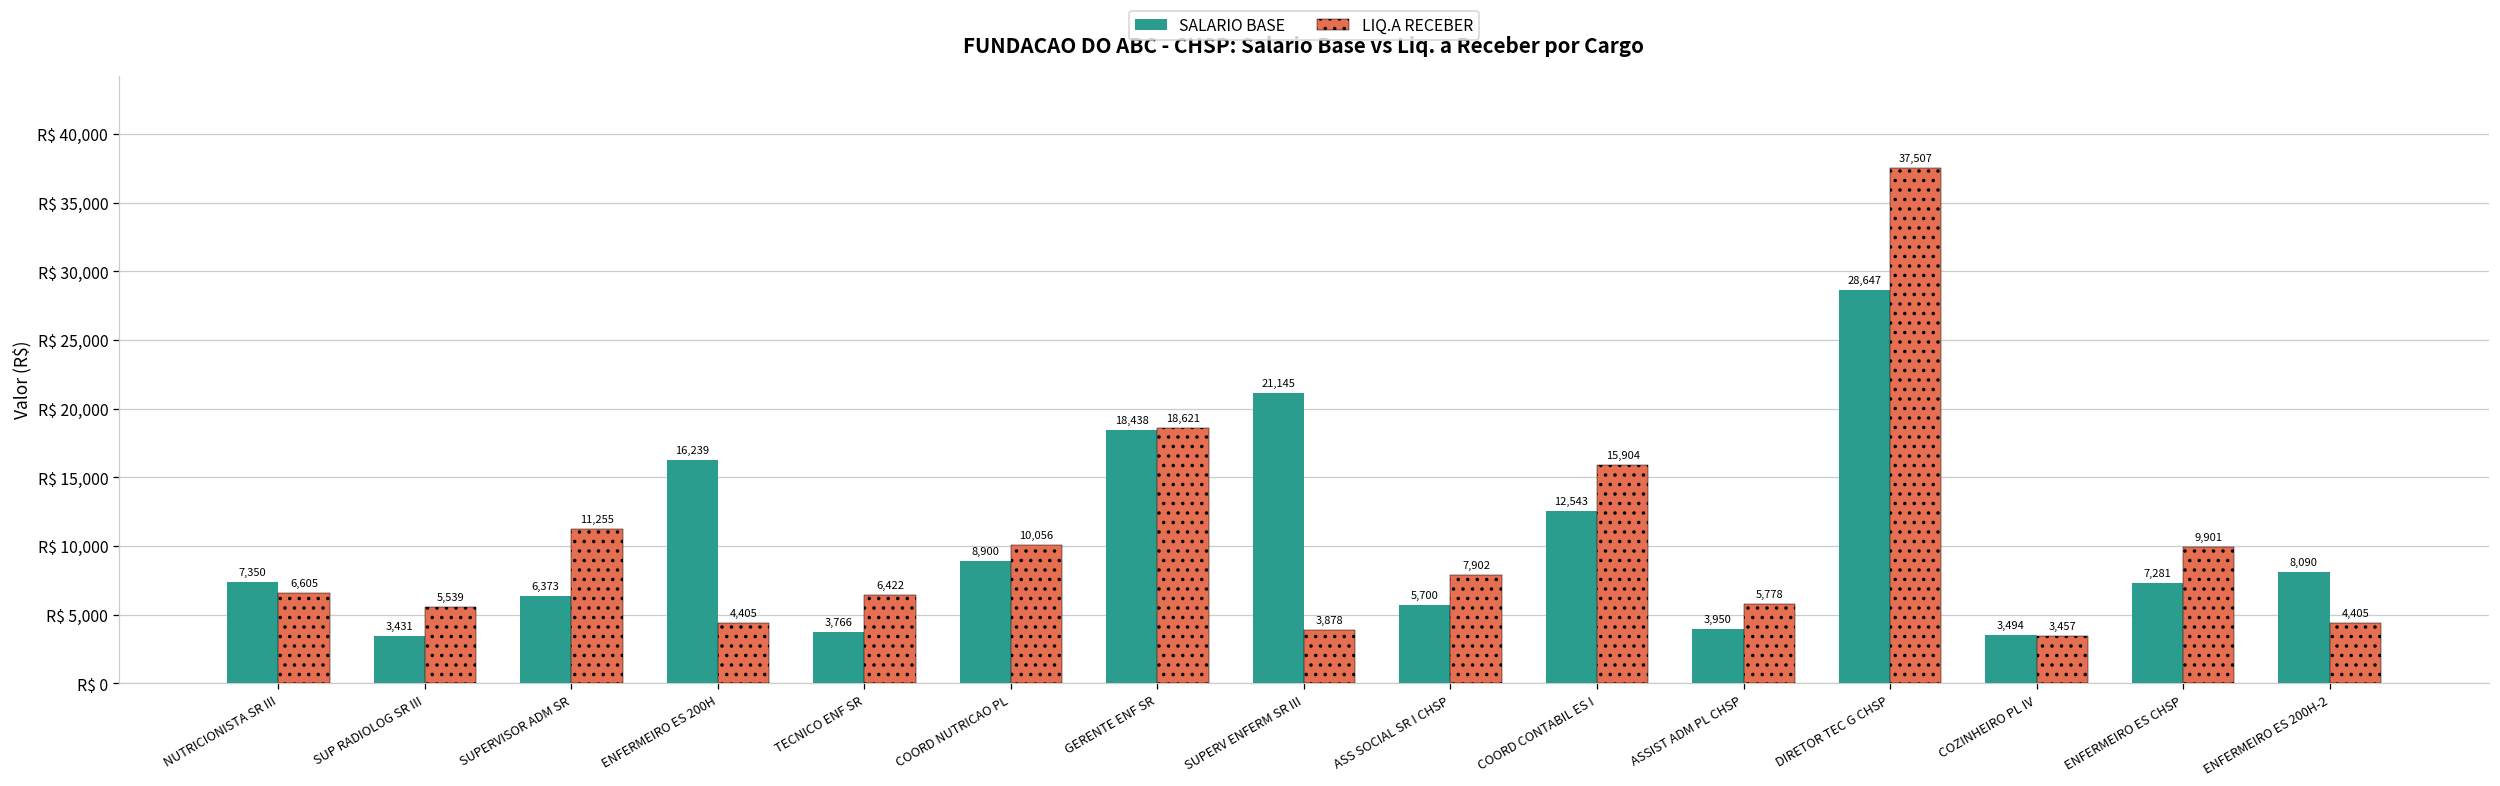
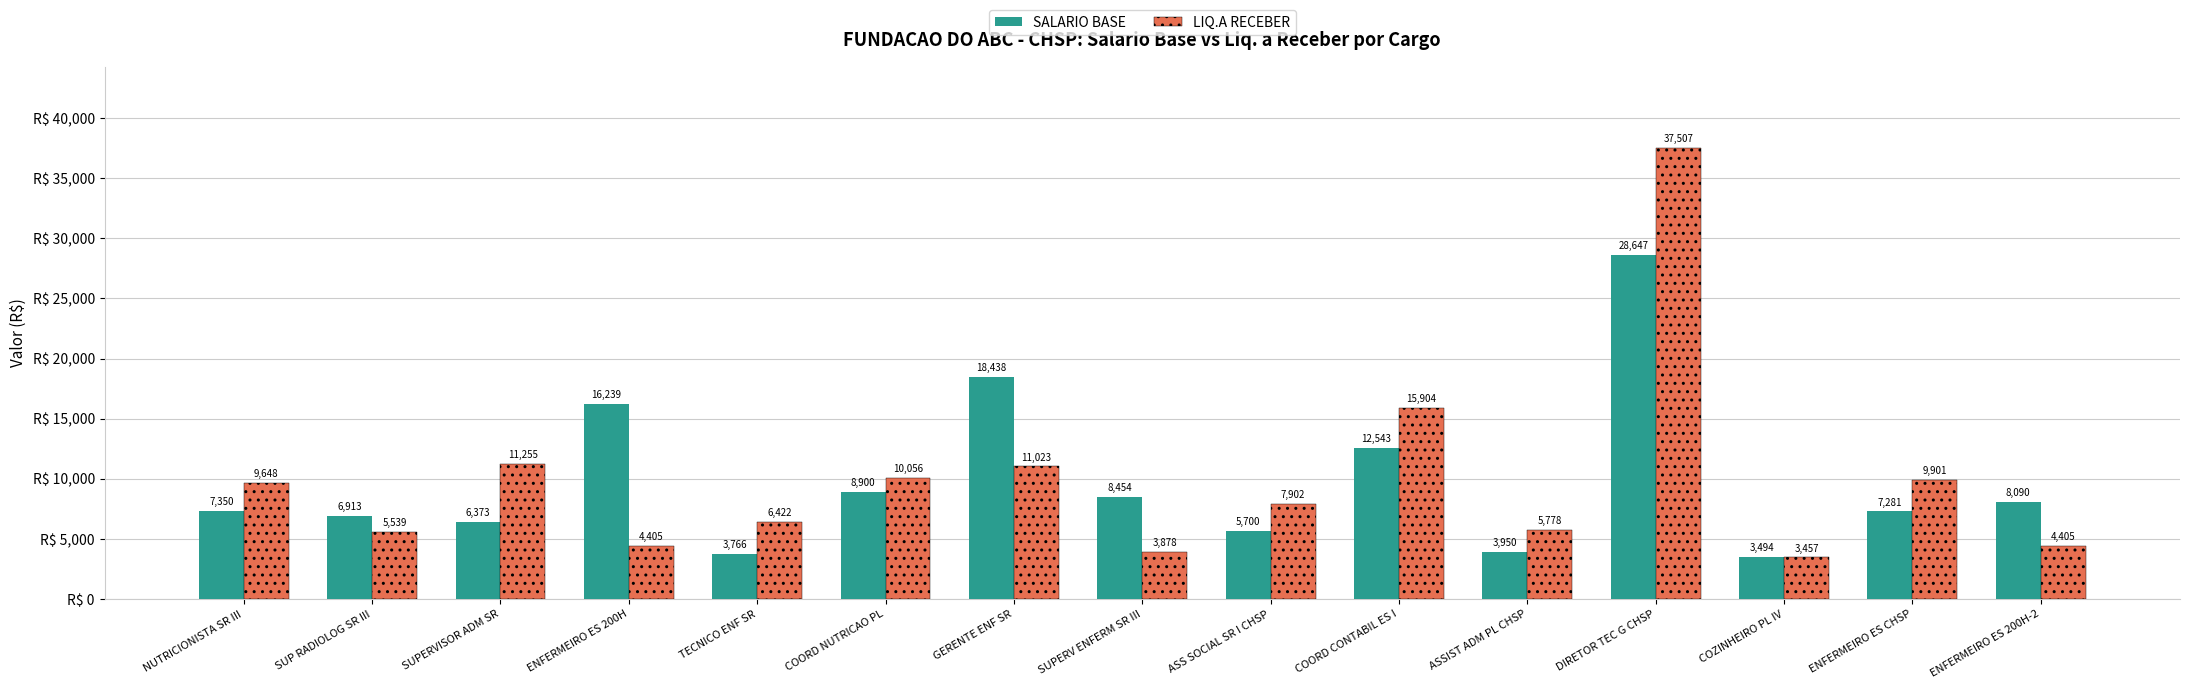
LIQ.A RECEBER, NUTRICIONISTA SR III: 6,605 -> 9,648
SALARIO BASE, SUP RADIOLOG SR III: 3,431 -> 6,913
LIQ.A RECEBER, GERENTE ENF SR: 18,621 -> 11,023
SALARIO BASE, SUPERV ENFERM SR III: 21,145 -> 8,454
